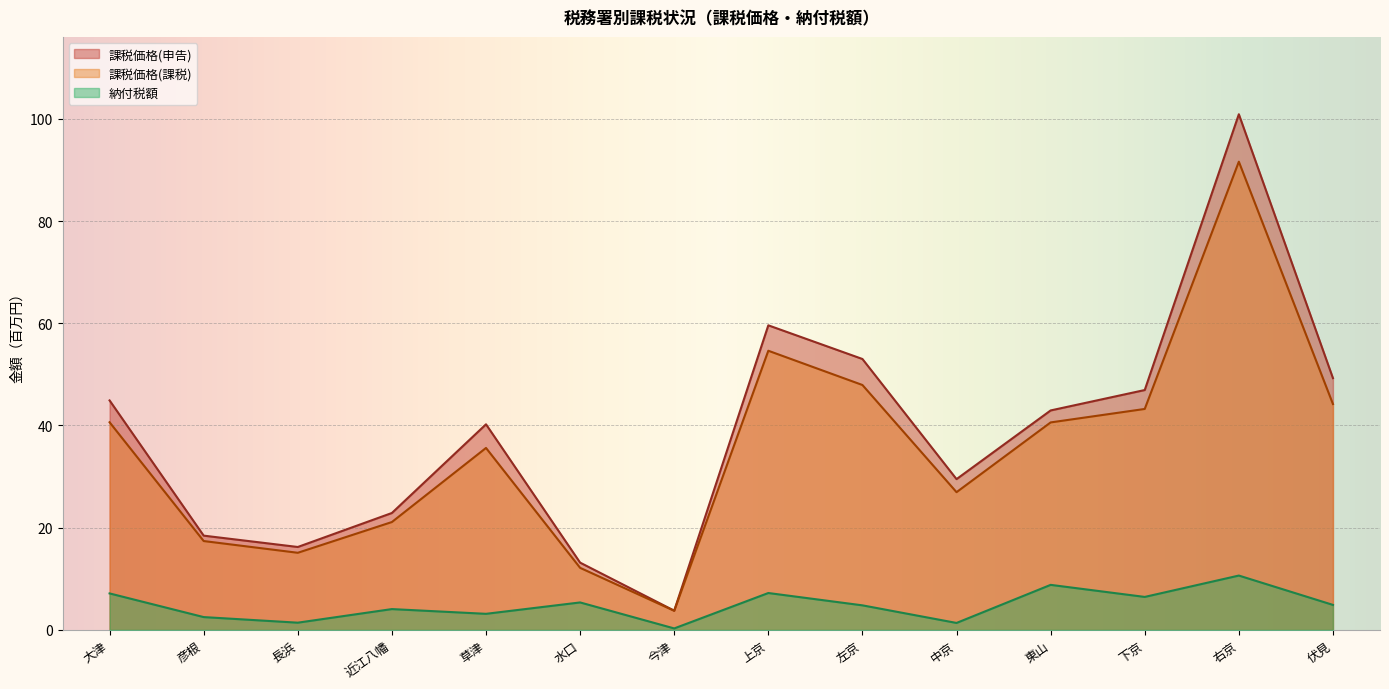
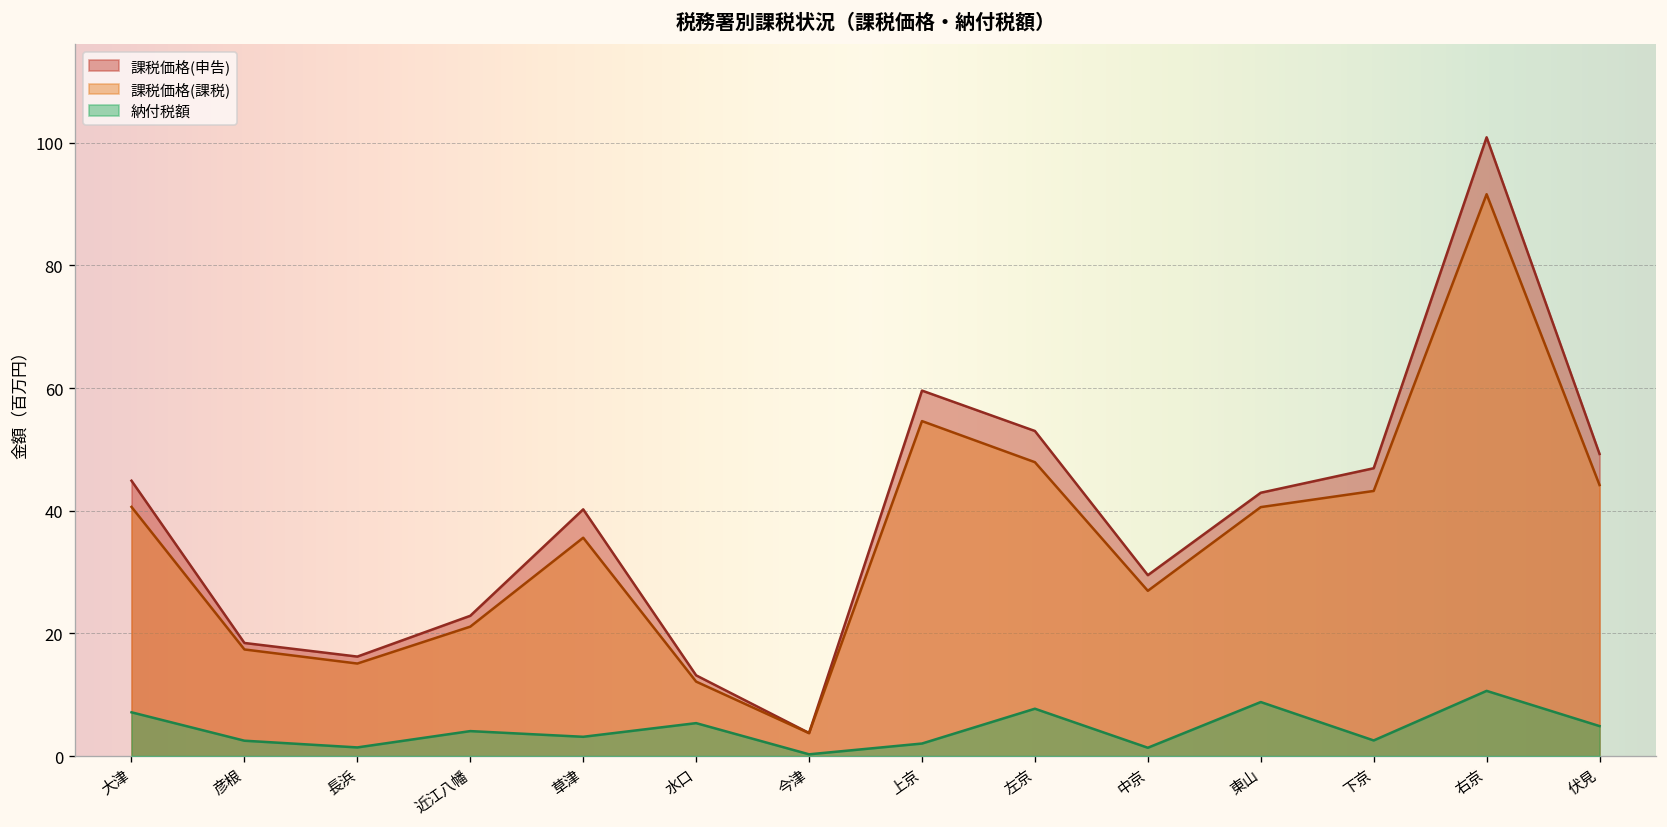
納付税額, 上京: 7 -> 2
納付税額, 左京: 5 -> 8
納付税額, 下京: 6 -> 3
